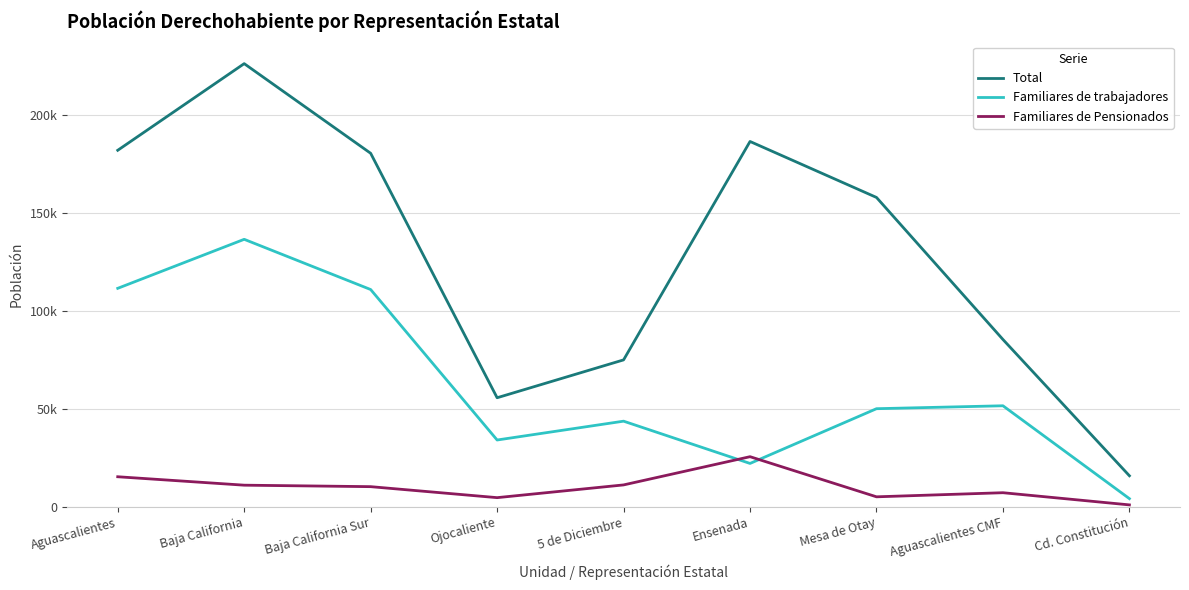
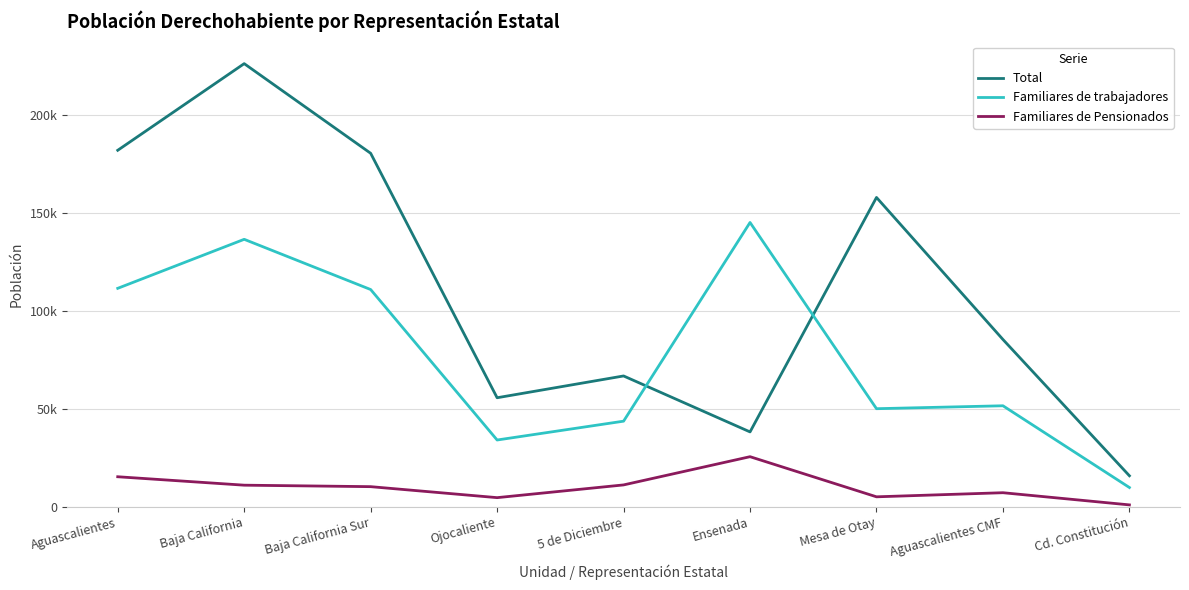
Total, 5 de Diciembre: 75000 -> 67000
Total, Ensenada: 186000 -> 38000
Familiares de trabajadores, Ensenada: 22000 -> 145000
Familiares de trabajadores, Cd. Constitución: 4000 -> 10000
